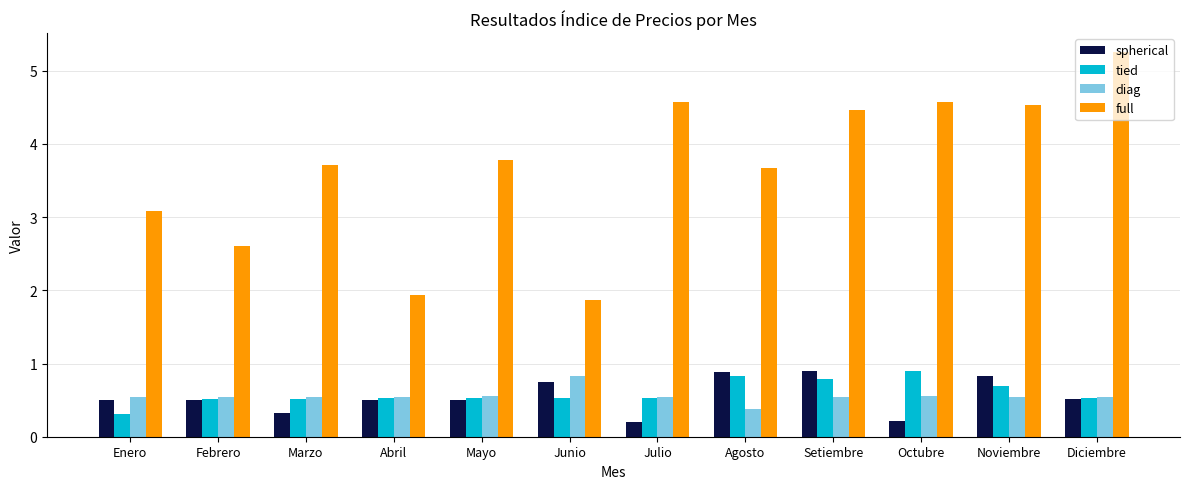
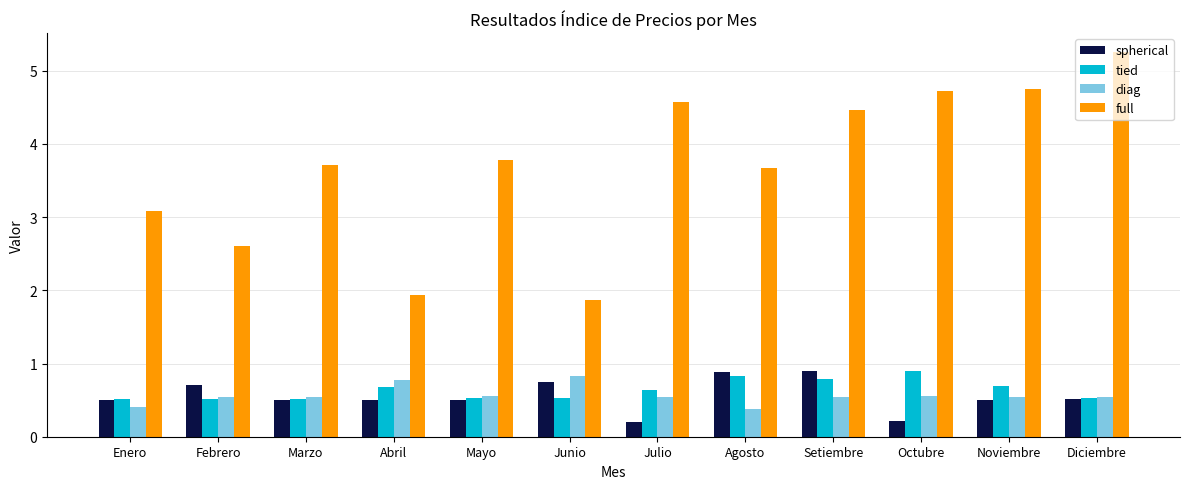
tied, Enero: 0.3 -> 0.5
diag, Enero: 0.5 -> 0.4
spherical, Febrero: 0.5 -> 0.7
spherical, Marzo: 0.3 -> 0.5
tied, Abril: 0.5 -> 0.7
diag, Abril: 0.5 -> 0.8
tied, Julio: 0.5 -> 0.6
full, Octubre: 4.6 -> 4.7
spherical, Noviembre: 0.8 -> 0.5
full, Noviembre: 4.5 -> 4.7
